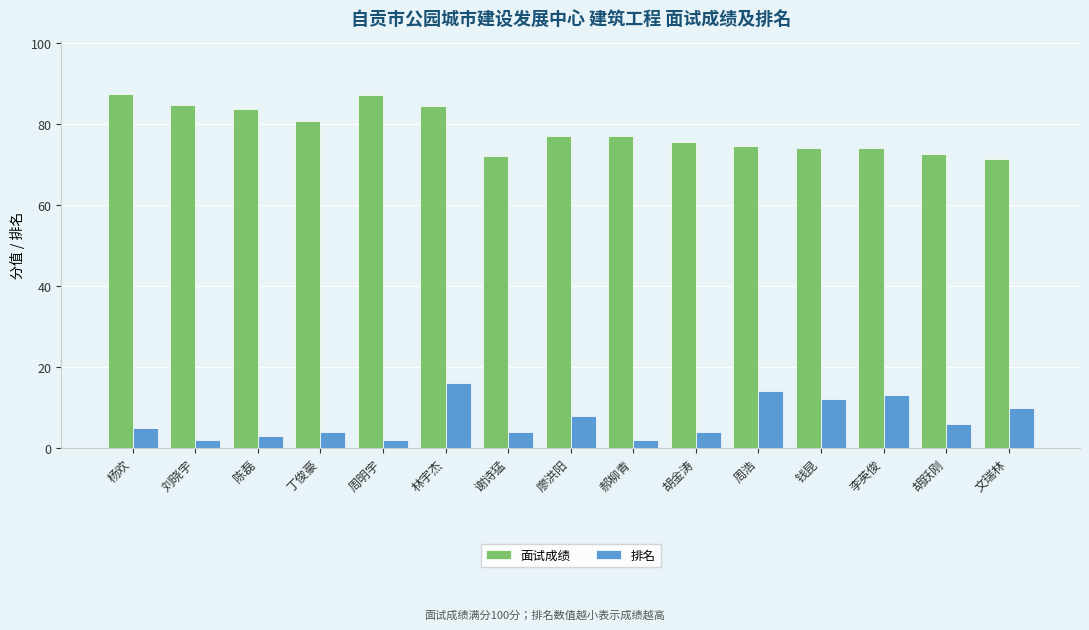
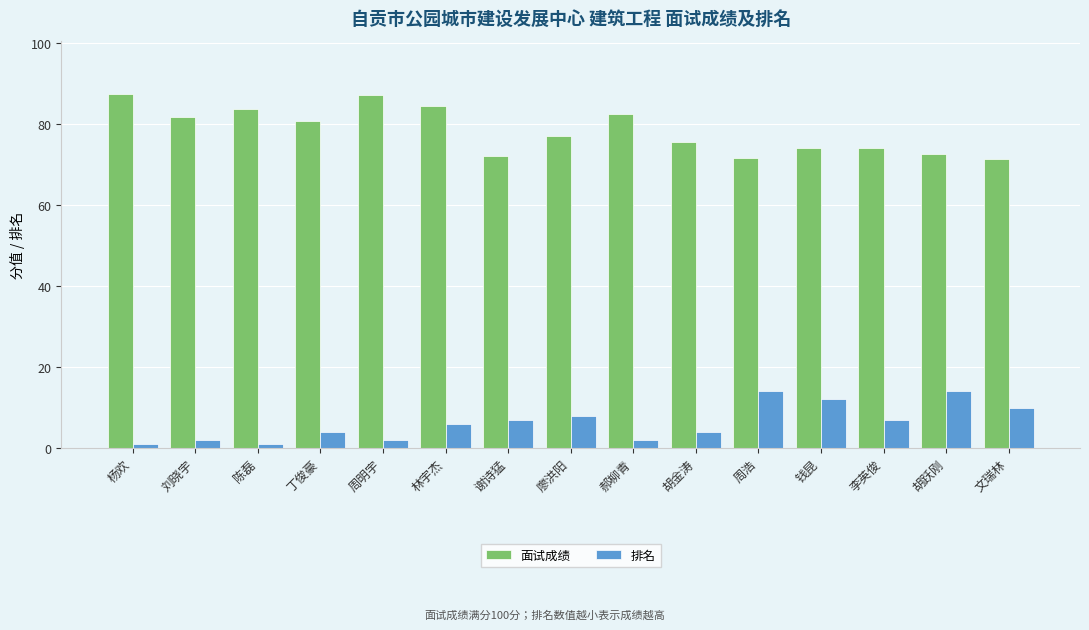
排名, 杨欢: 5 -> 1
面试成绩, 刘晓宇: 85 -> 82
排名, 陈磊: 3 -> 1
排名, 林宇杰: 16 -> 6
排名, 谢诗猛: 4 -> 7
面试成绩, 郝柳青: 77 -> 82
面试成绩, 周浩: 75 -> 72
排名, 李英俊: 13 -> 7
排名, 胡跃刚: 6 -> 14
